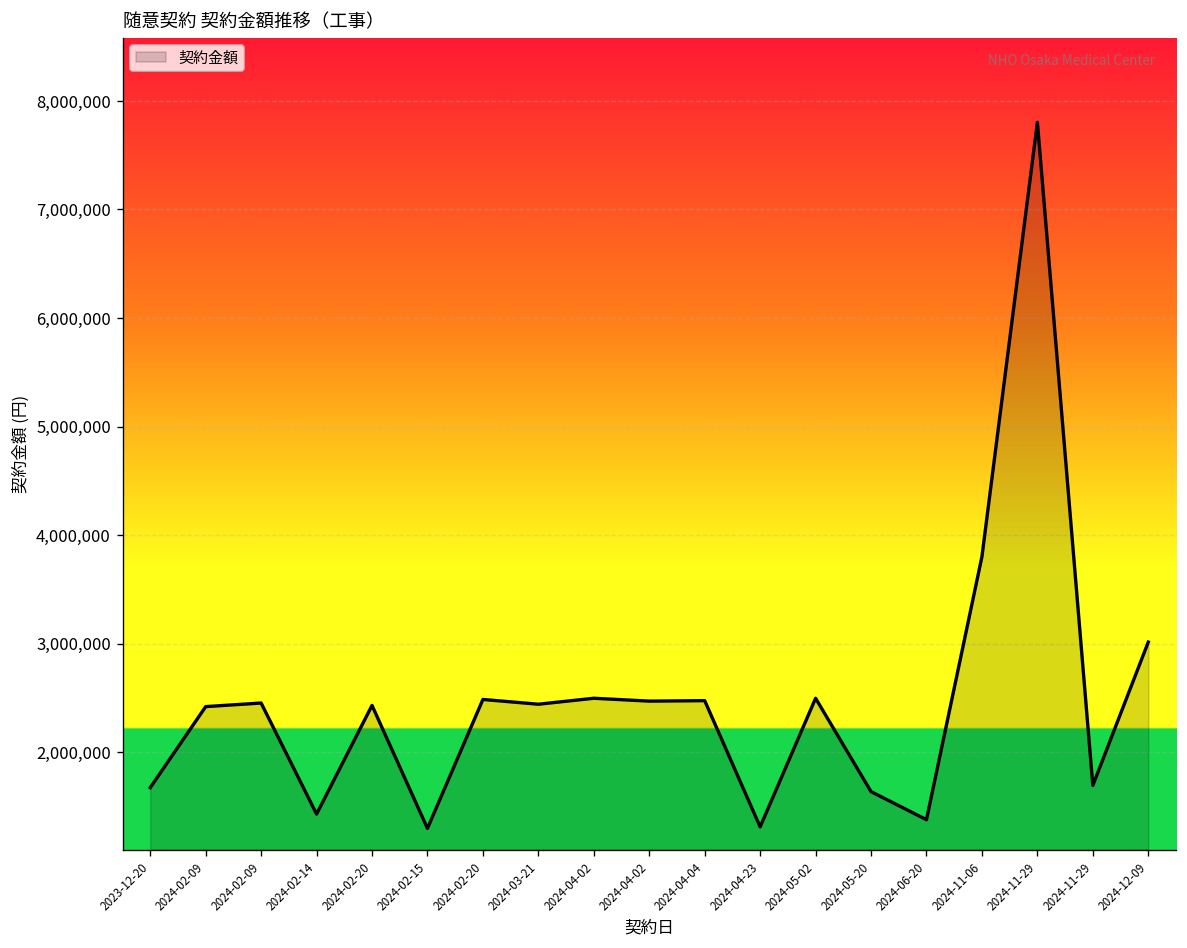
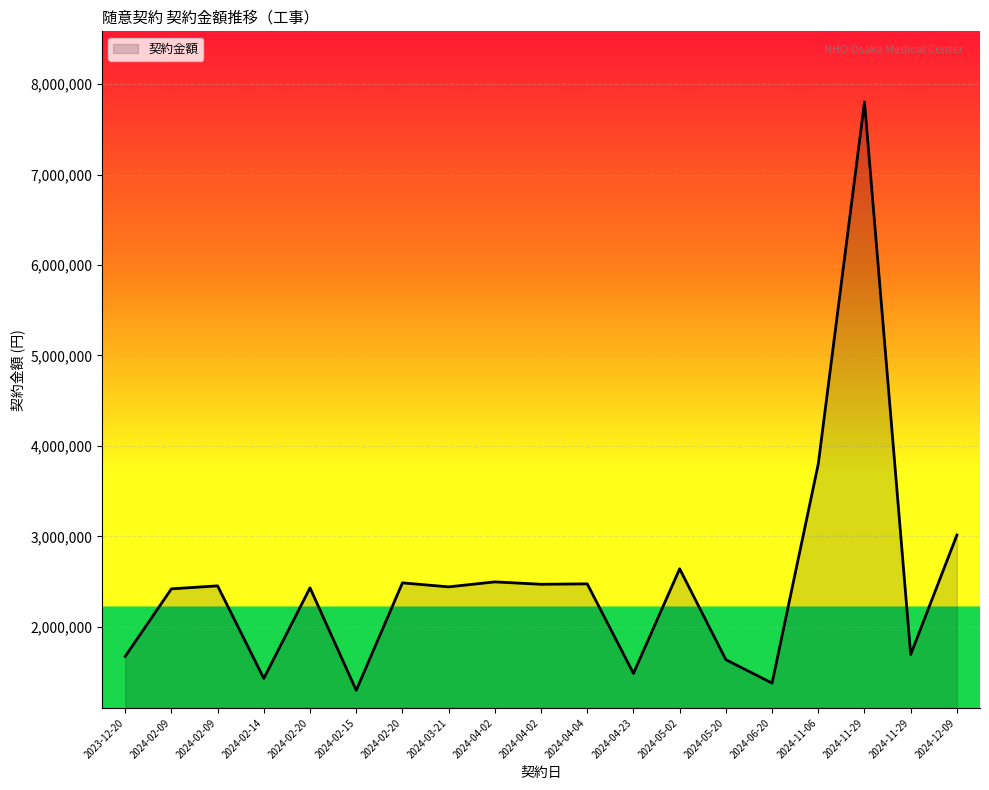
2024-04-23: 1,300,000 -> 1,500,000
2024-05-02: 2,500,000 -> 2,600,000
